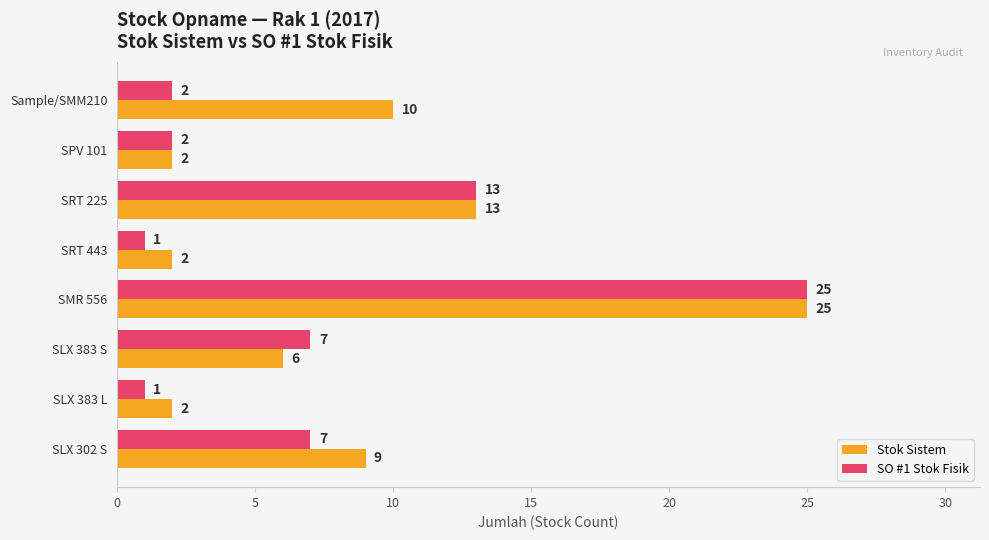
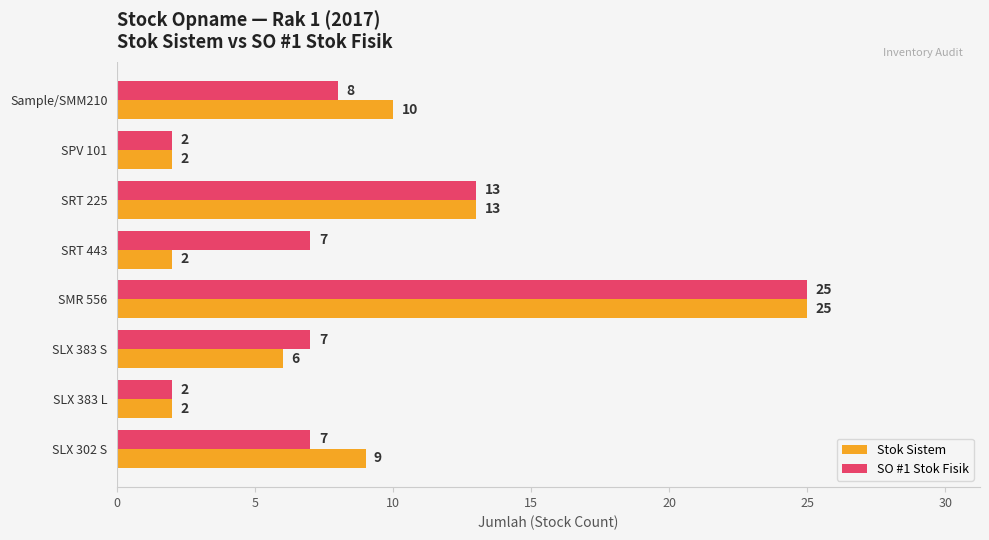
SO #1 Stok Fisik, Sample/SMM210: 2 -> 8
SO #1 Stok Fisik, SRT 443: 1 -> 7
SO #1 Stok Fisik, SLX 383 L: 1 -> 2
